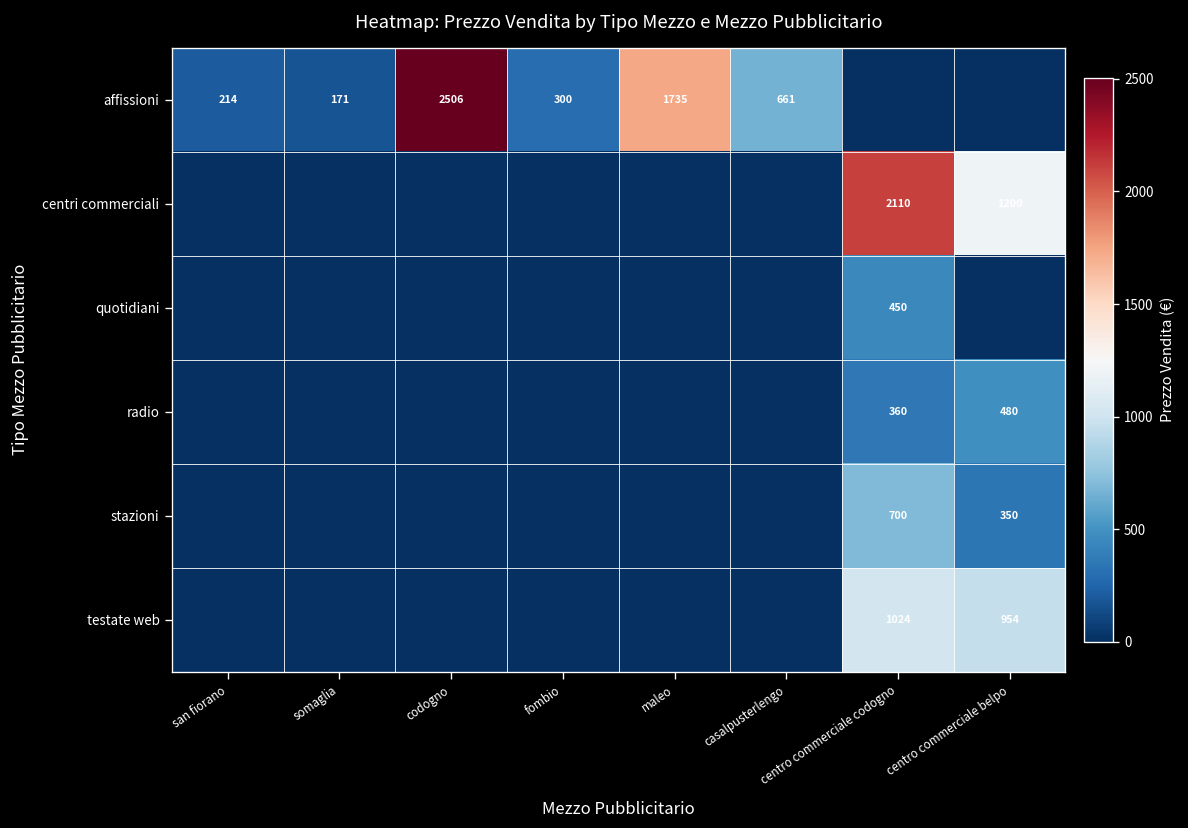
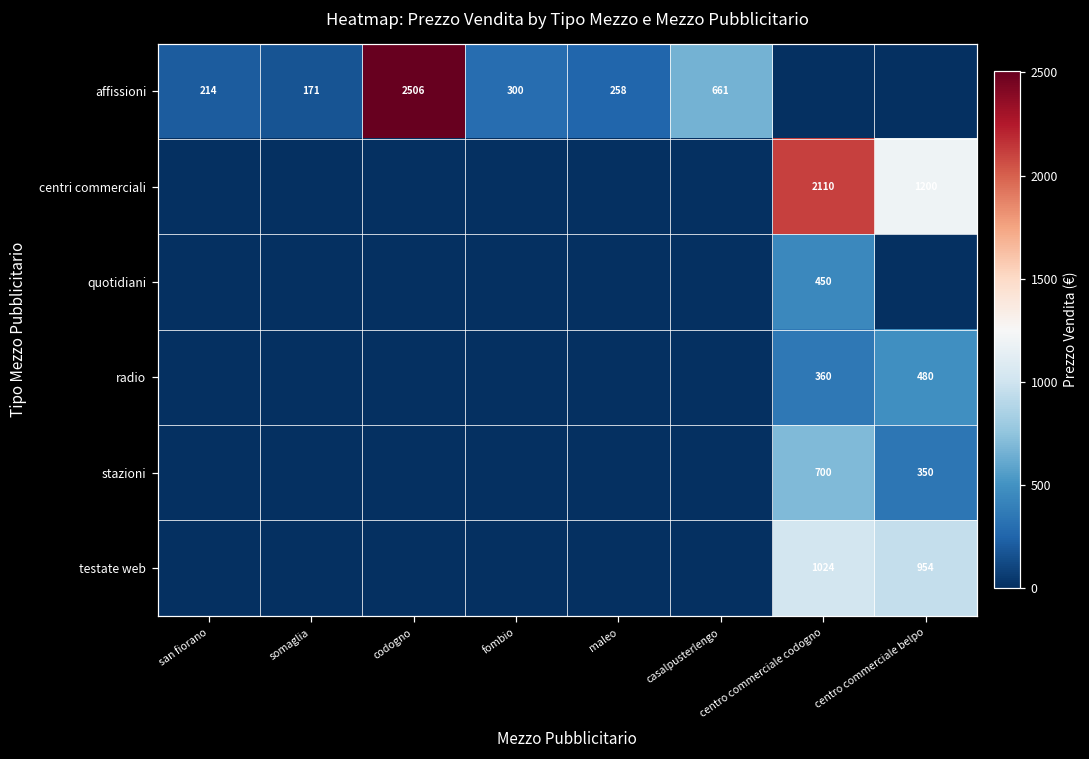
affissioni, maleo: 1735 -> 258
